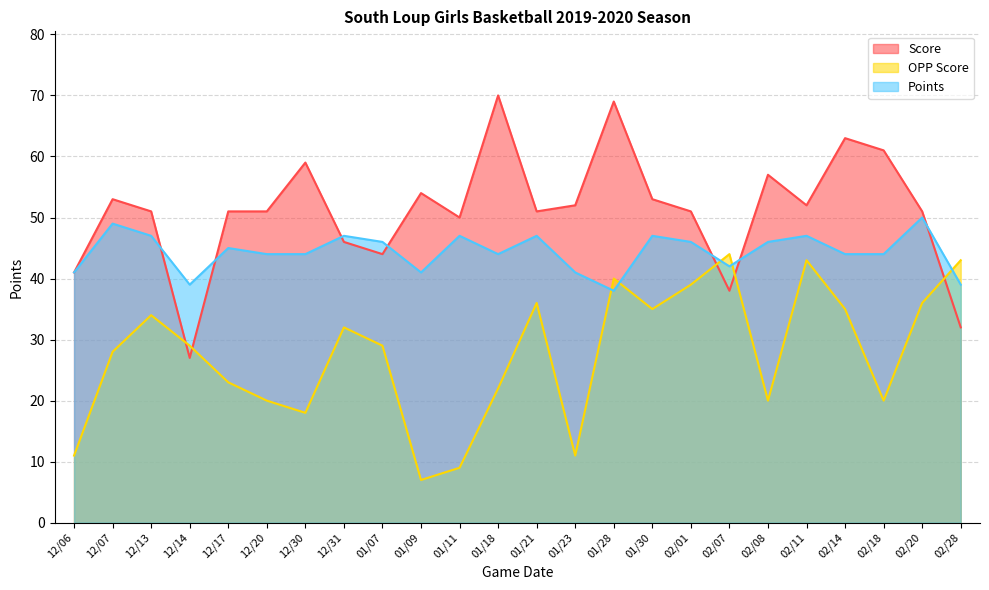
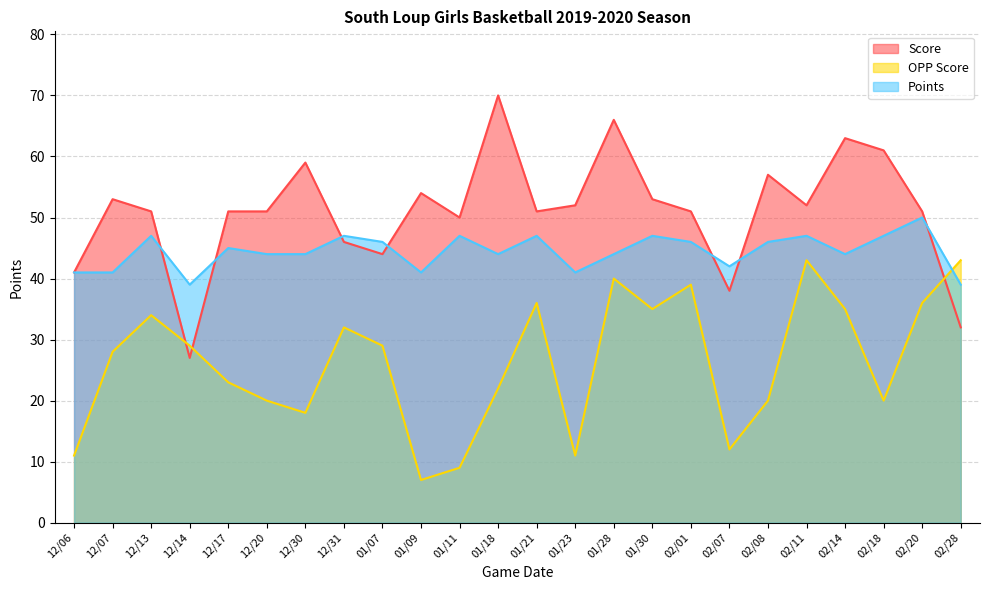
Points, 12/07: 49 -> 41
Score, 01/28: 69 -> 66
Points, 01/28: 38 -> 44
OPP Score, 02/07: 44 -> 12
Points, 02/18: 44 -> 47
